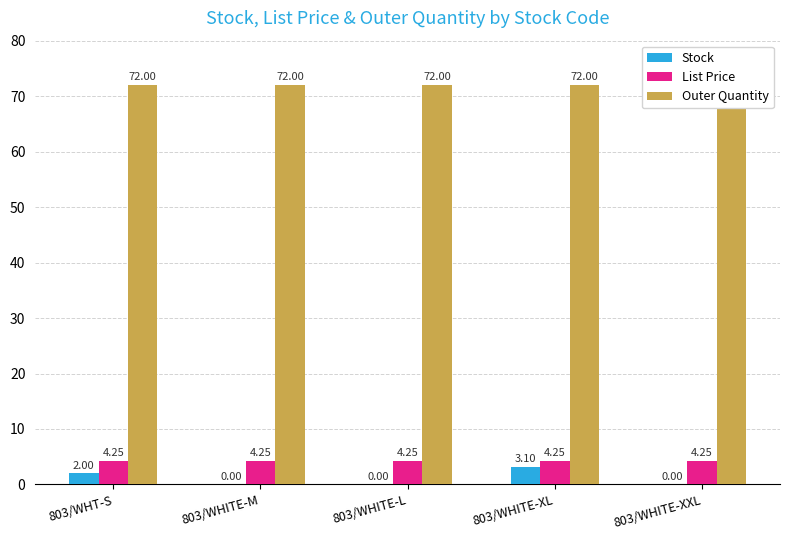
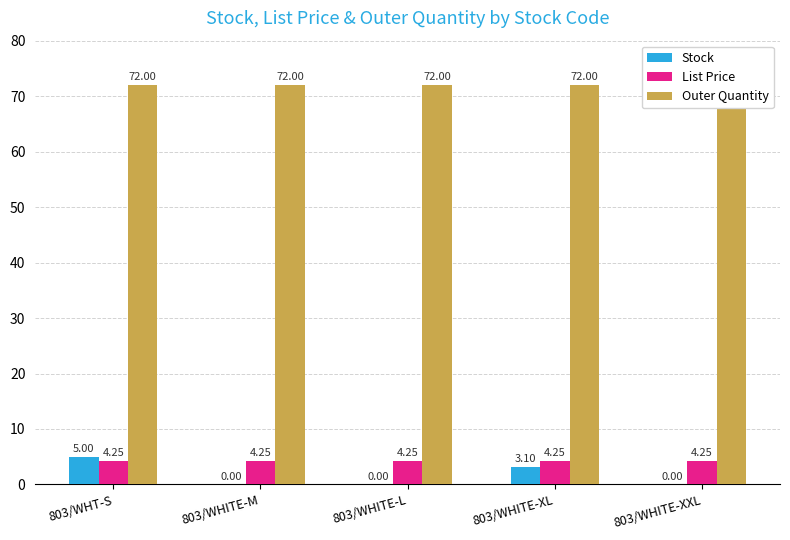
Stock, 803/WHT-S: 2.00 -> 5.00
